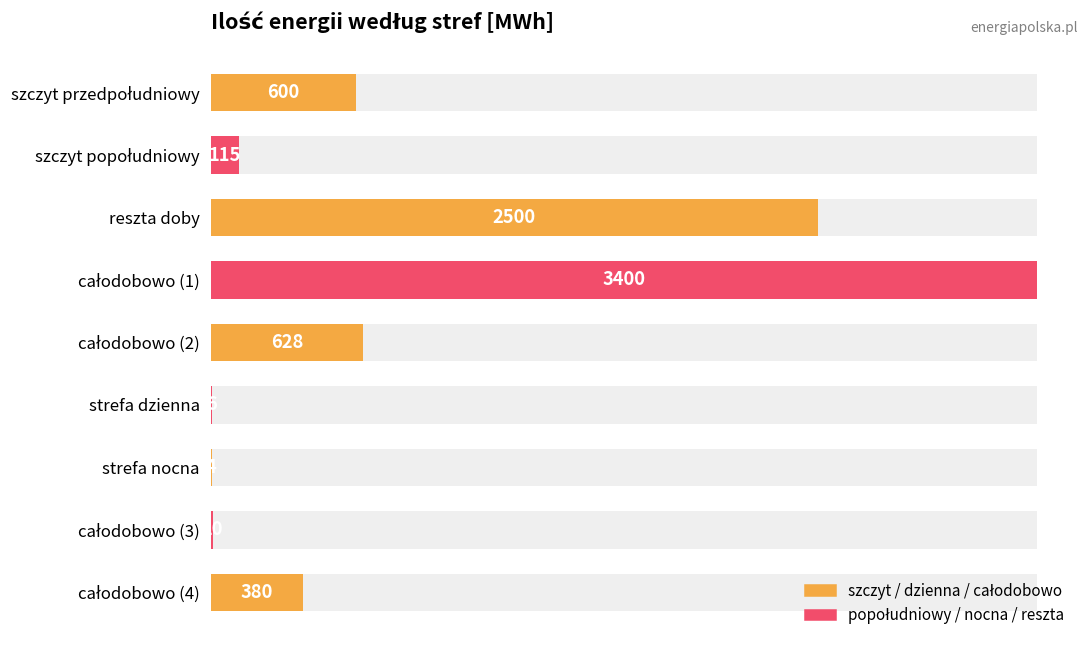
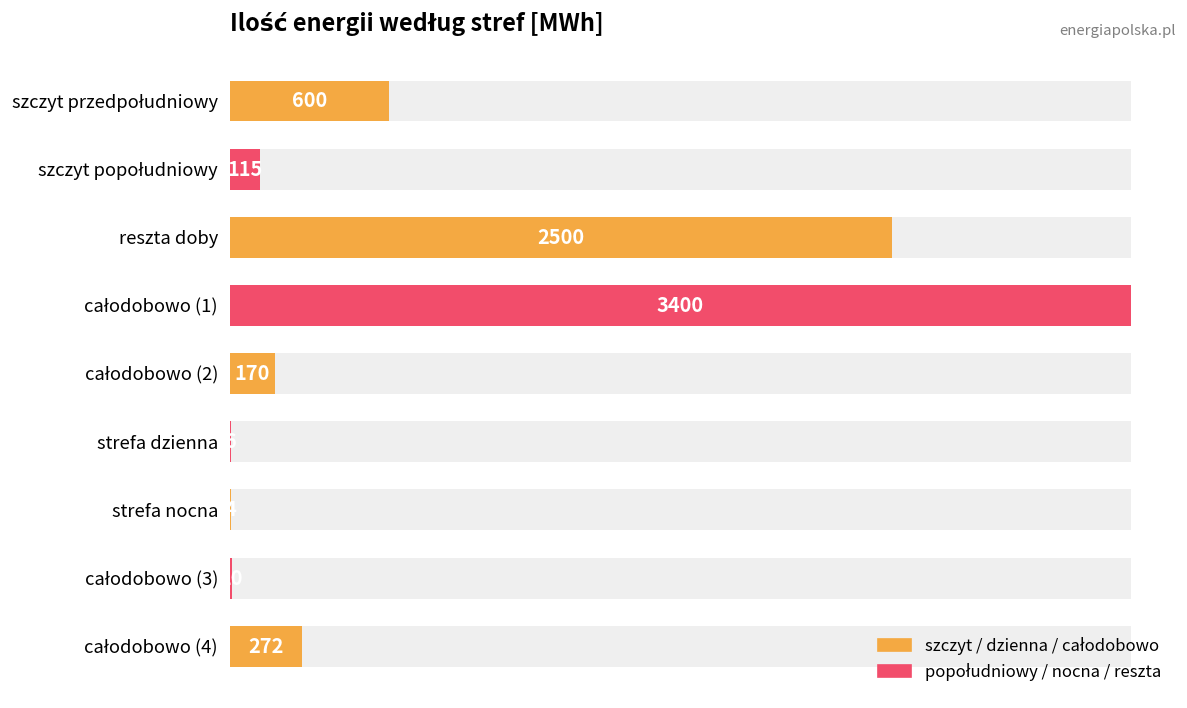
szczyt / dzienna / całodobowo, całodobowo (2): 628 -> 170
szczyt / dzienna / całodobowo, całodobowo (4): 380 -> 272
